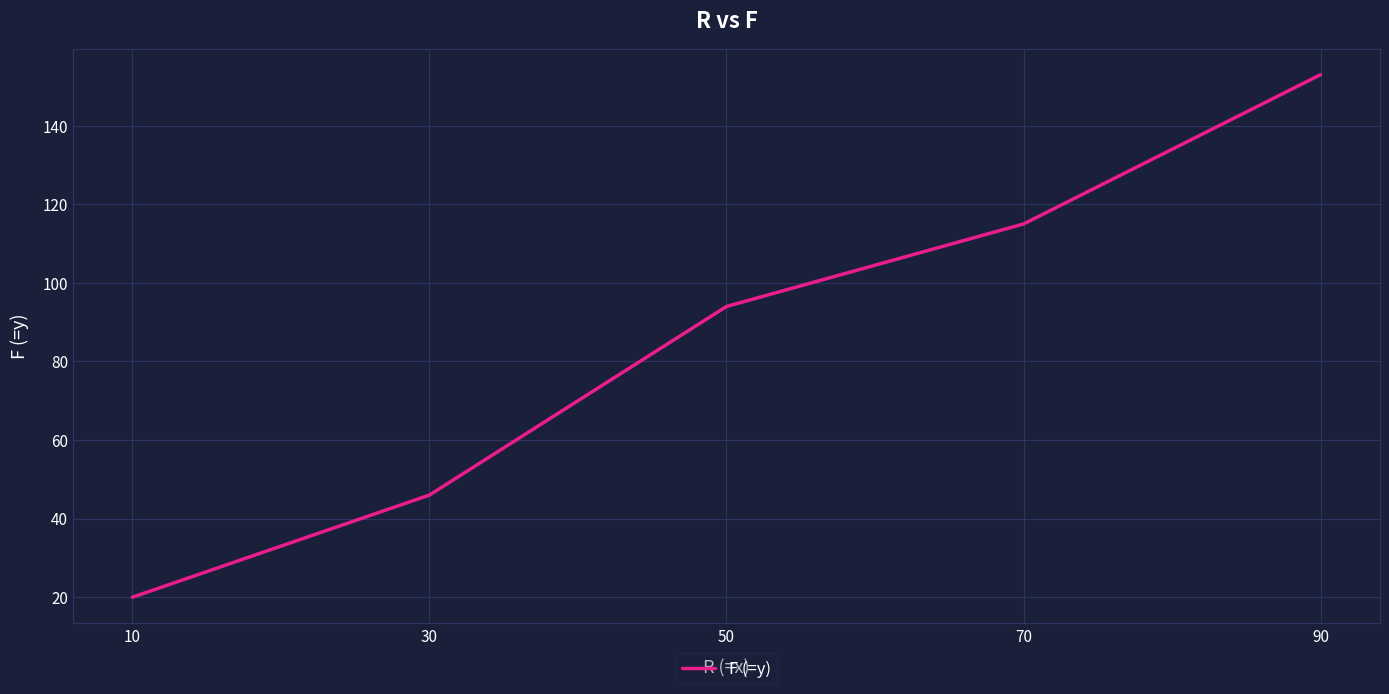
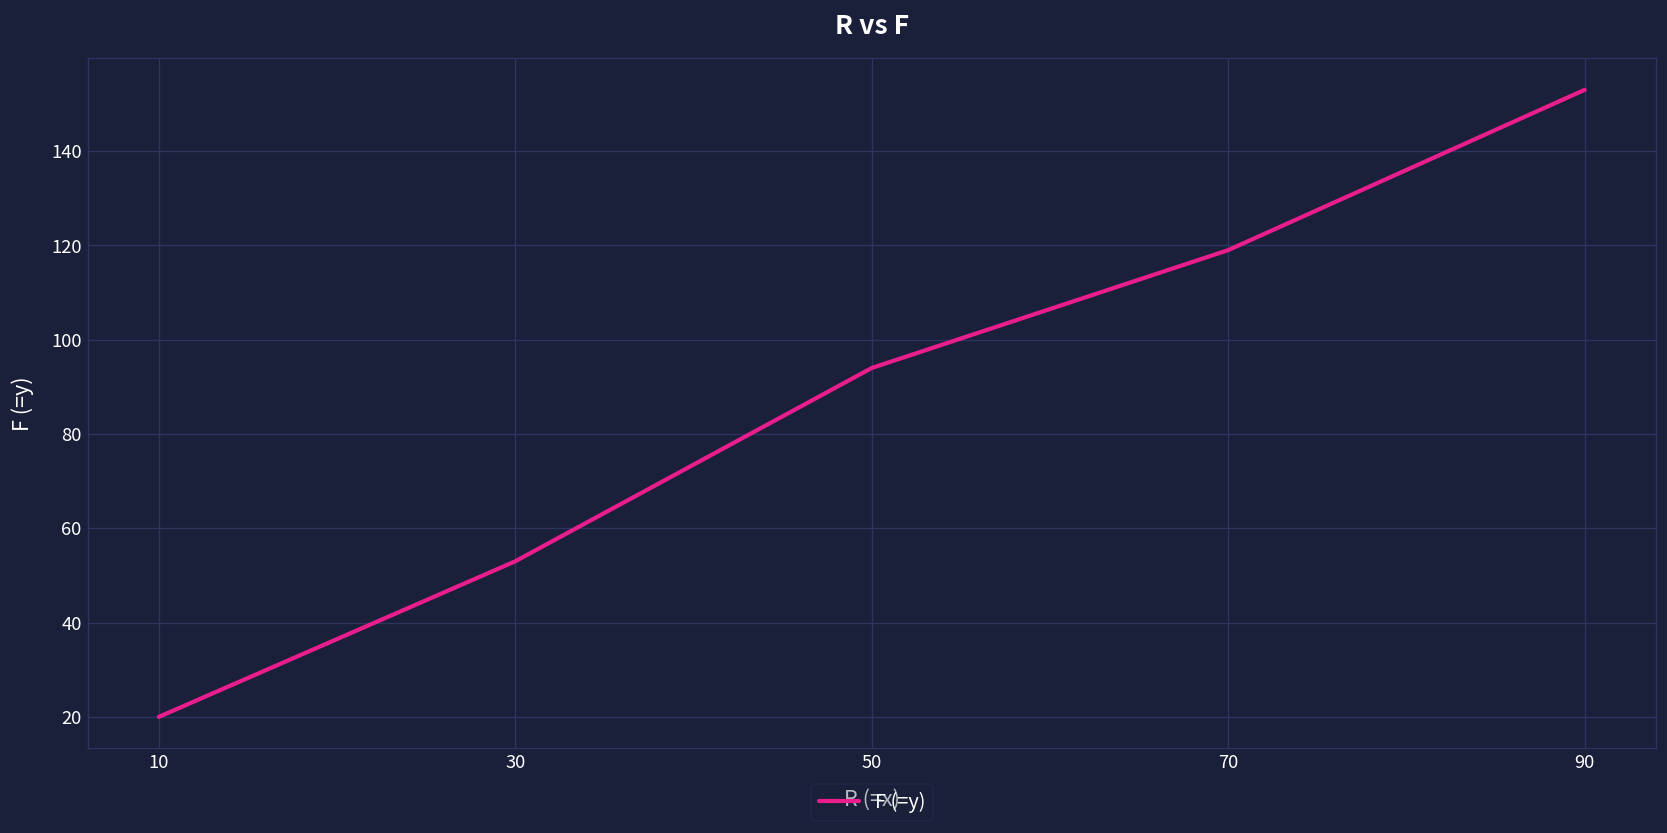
30: 46 -> 53
70: 115 -> 119
